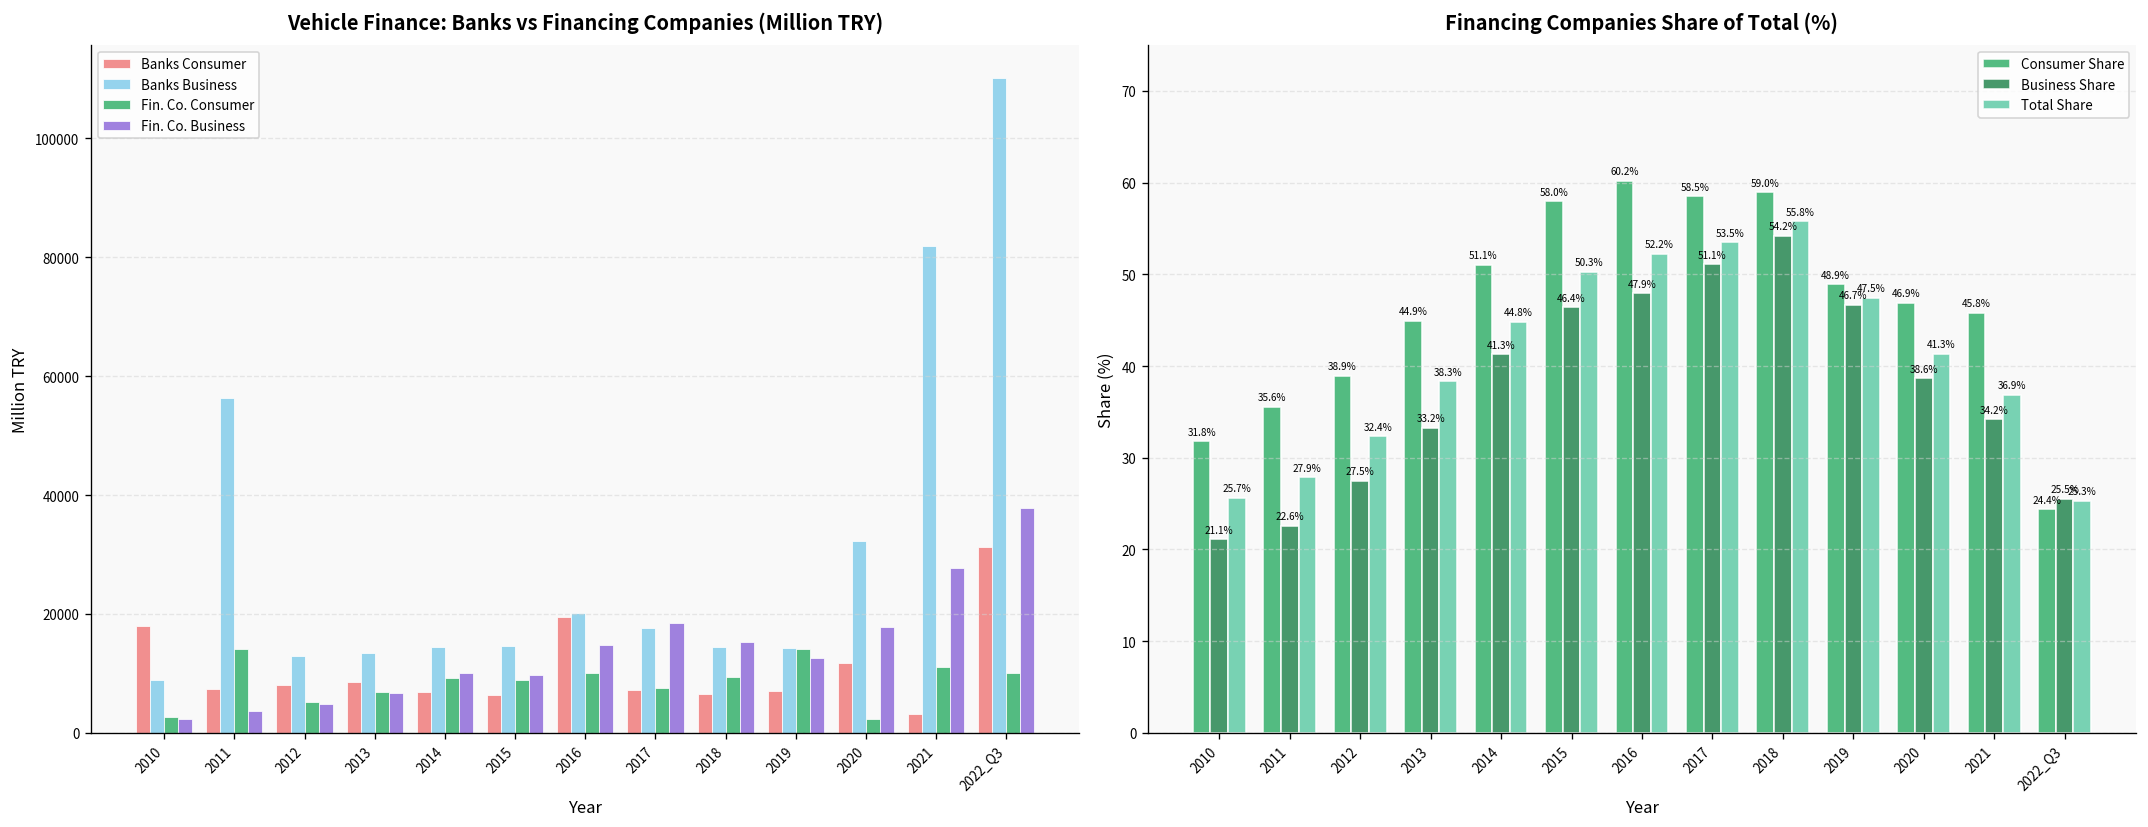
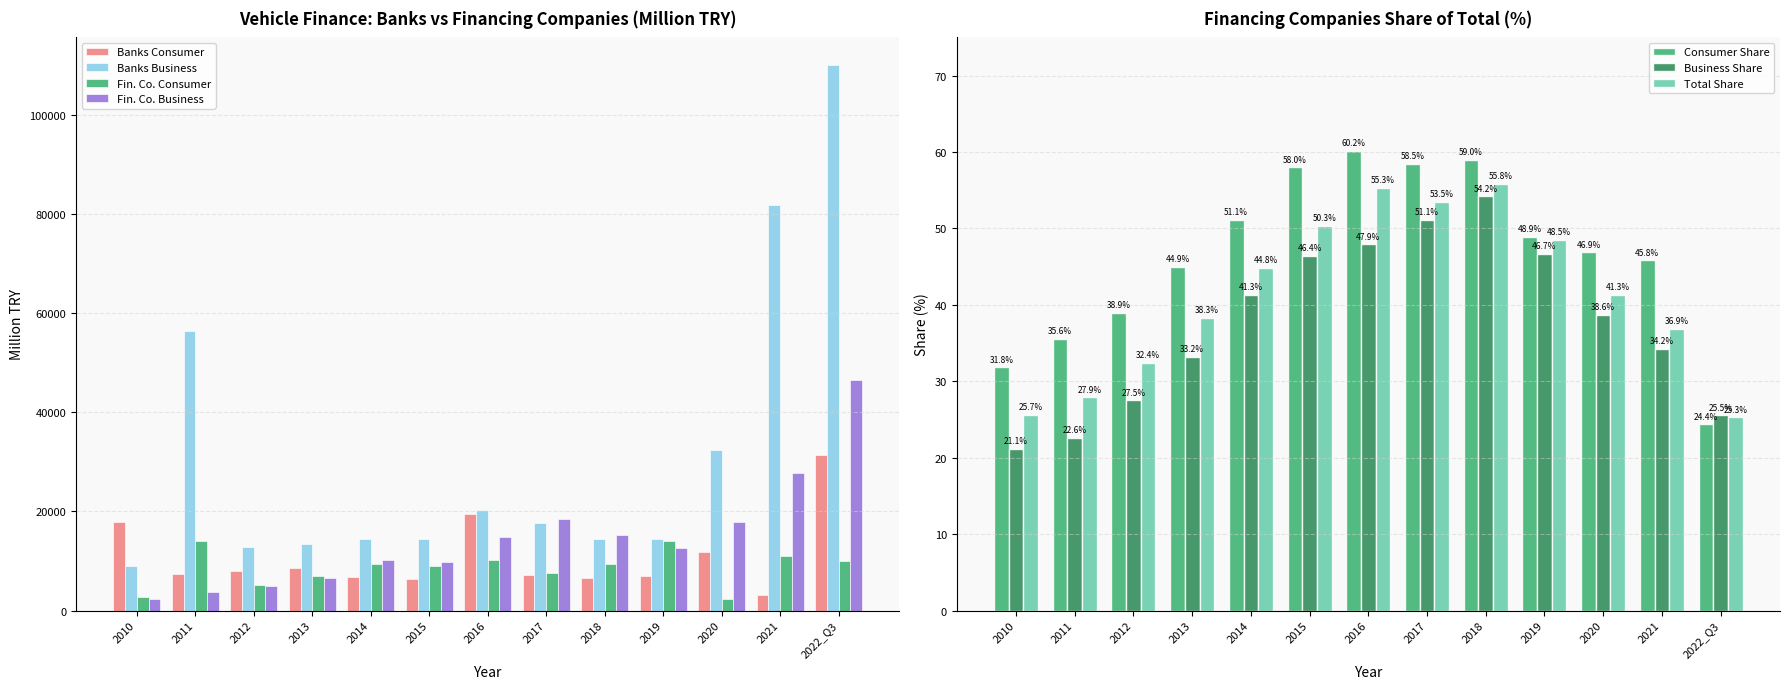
Vehicle Finance: Banks vs Financing Companies (Million TRY), Fin. Co. Business, 2022_Q3: 38000 -> 47000
Financing Companies Share of Total (%), Total Share, 2016: 52.2% -> 55.3%
Financing Companies Share of Total (%), Total Share, 2019: 47.5% -> 48.5%
